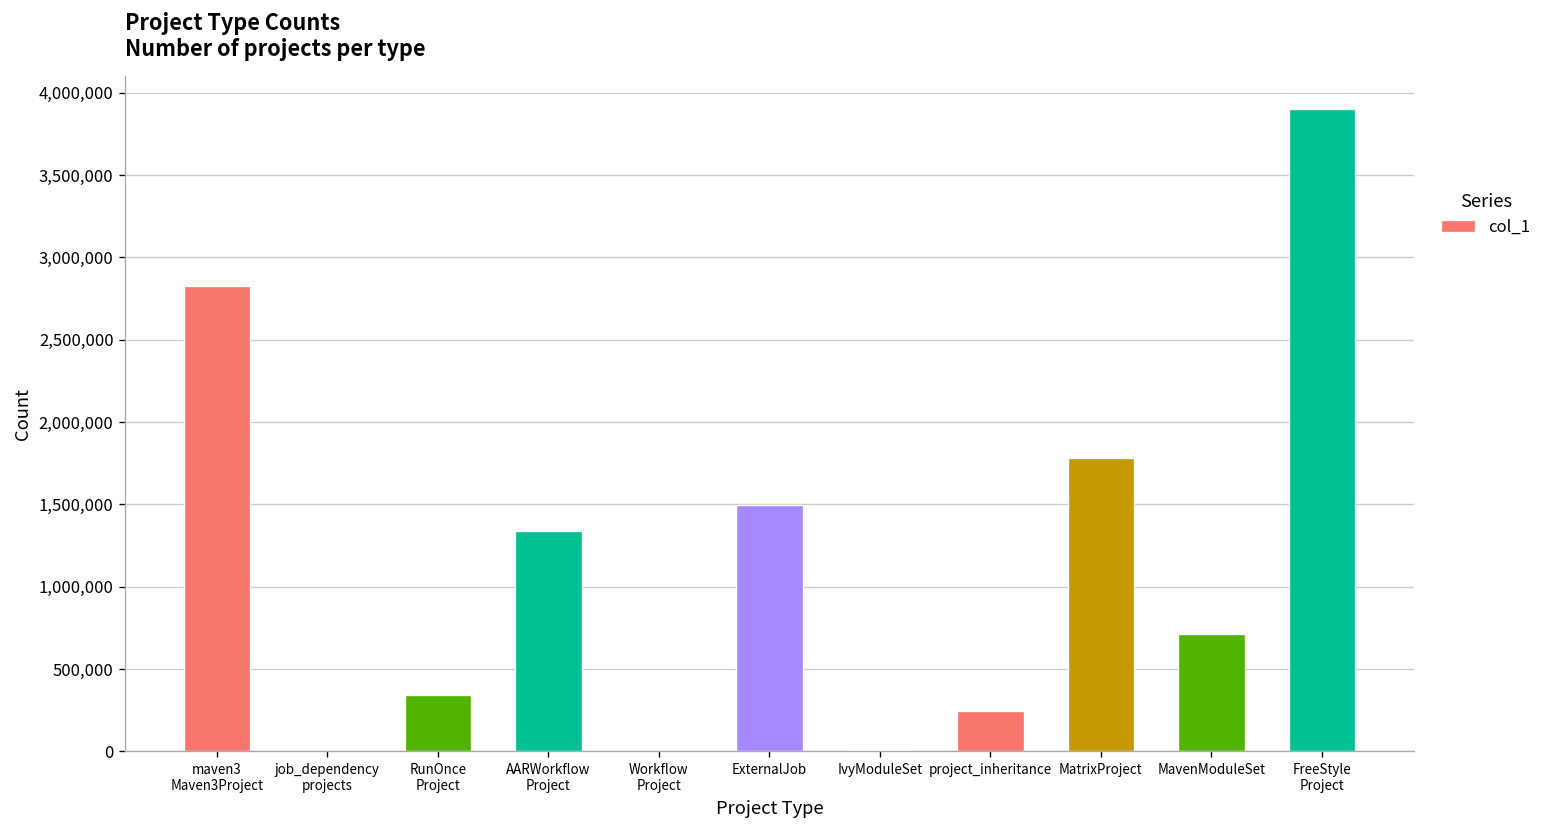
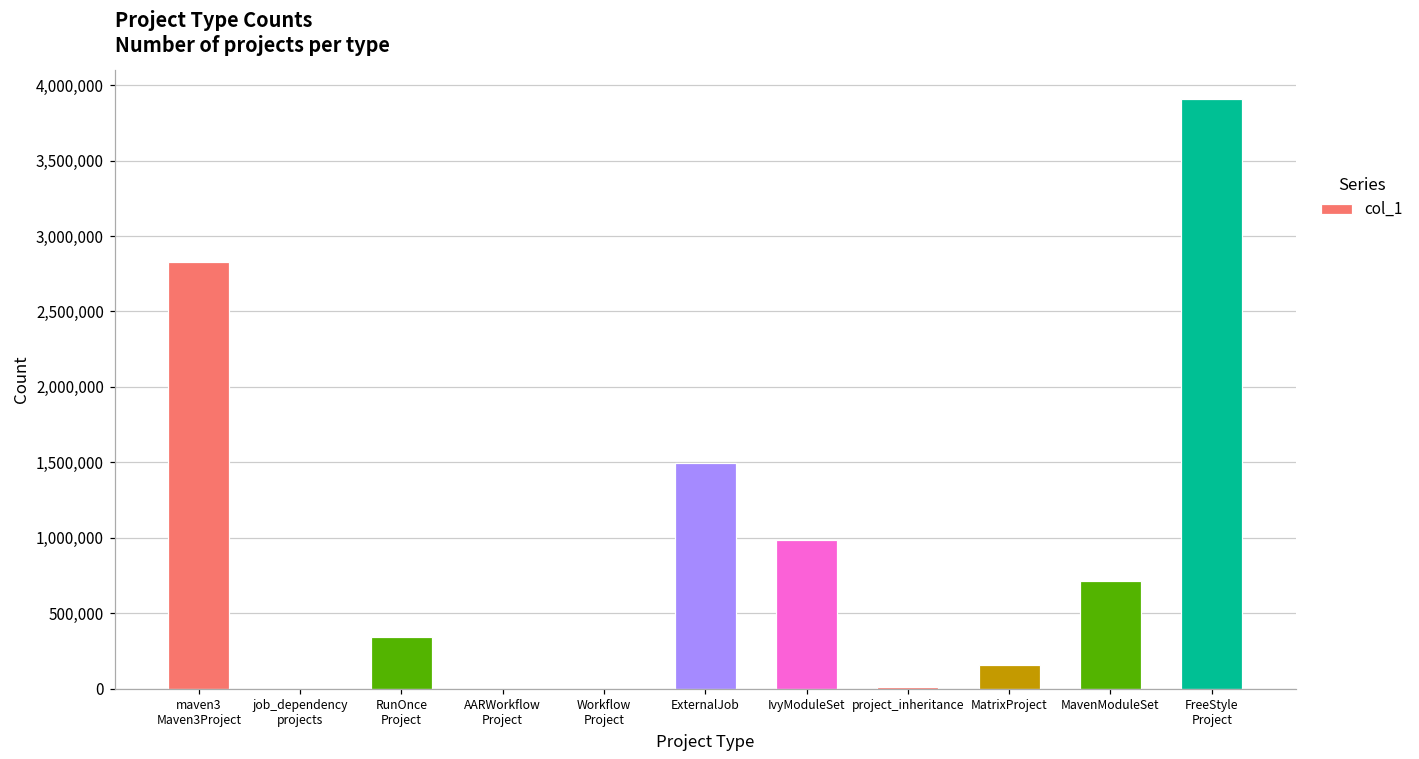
AARWorkflow Project: 1,340,000 -> 0
IvyModuleSet: 10,000 -> 980,000
project_inheritance: 250,000 -> 10,000
MatrixProject: 1,780,000 -> 160,000
